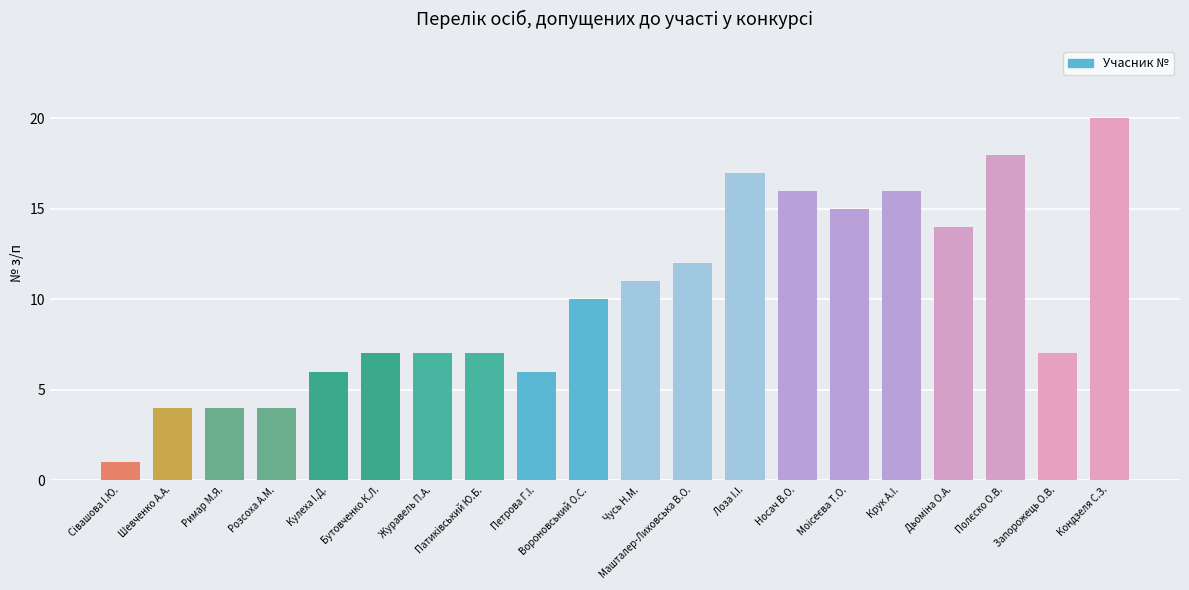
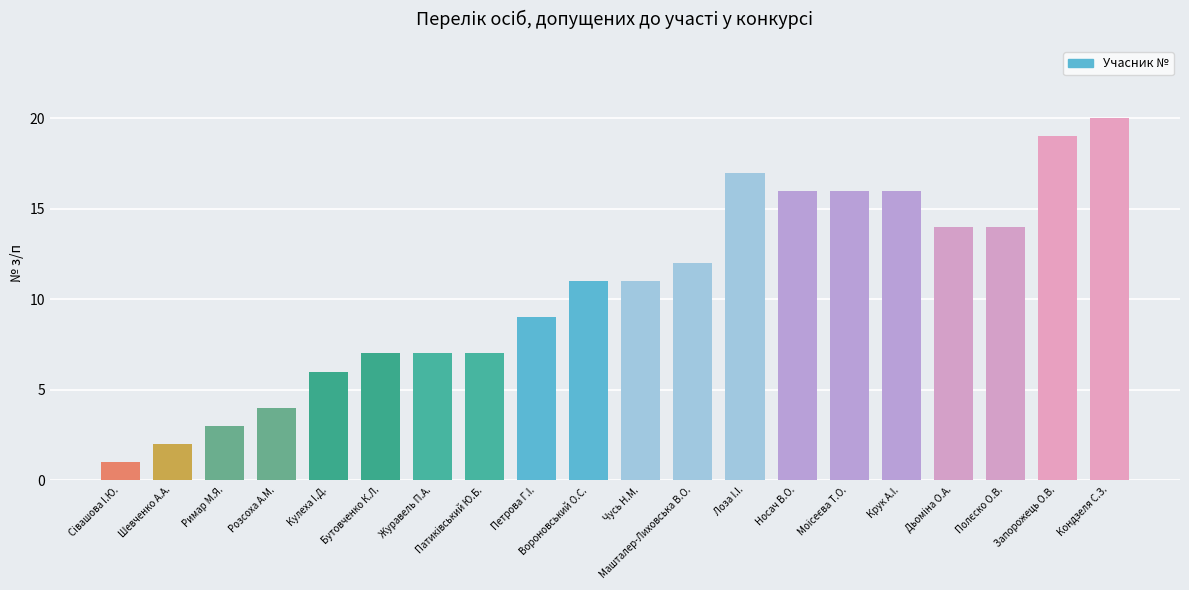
Шевченко А.А.: 4 -> 2
Римар М.Я.: 4 -> 3
Петрова Г.І.: 6 -> 9
Вороновський О.С.: 10 -> 11
Моісеєва Т.О.: 15 -> 16
Полєско О.В.: 18 -> 14
Запорожець О.В.: 7 -> 19
